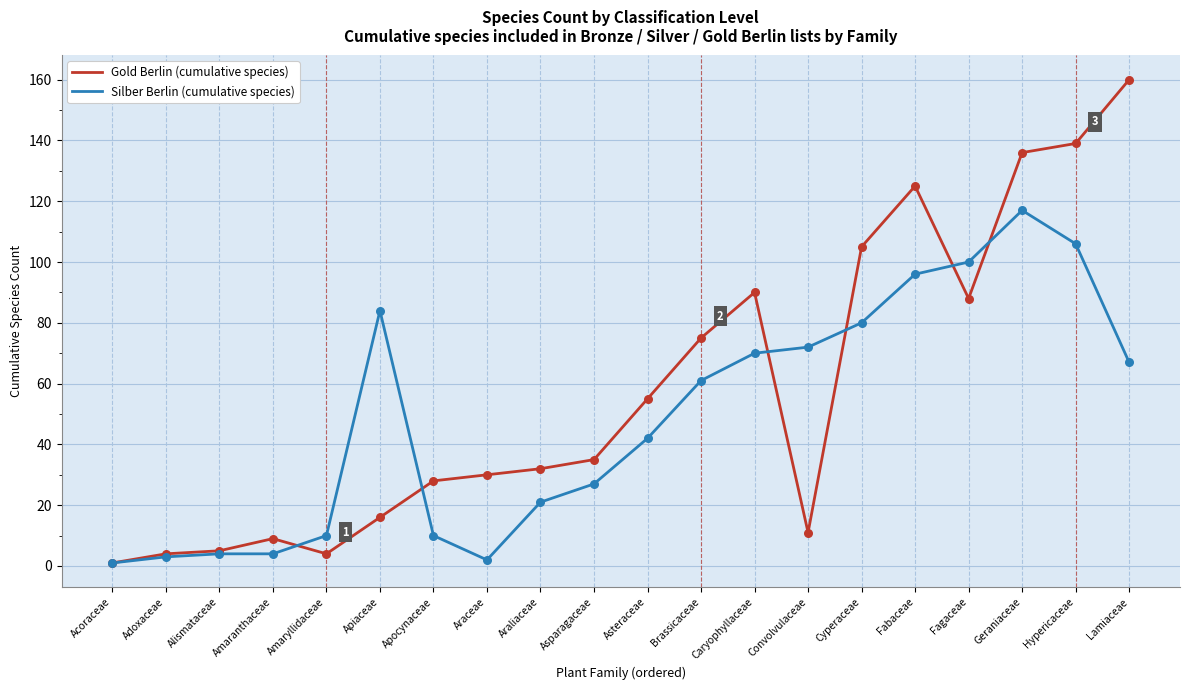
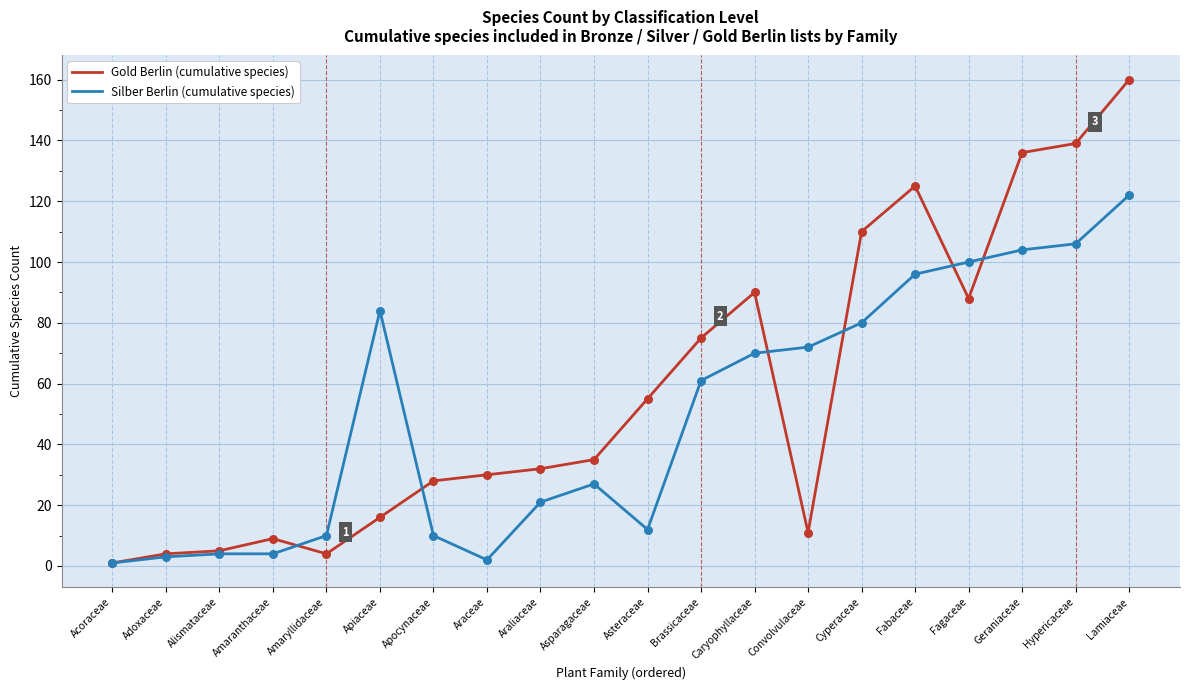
Silber Berlin (cumulative species), Asteraceae: 42 -> 12
Gold Berlin (cumulative species), Cyperaceae: 105 -> 110
Silber Berlin (cumulative species), Geraniaceae: 117 -> 104
Silber Berlin (cumulative species), Lamiaceae: 67 -> 122
